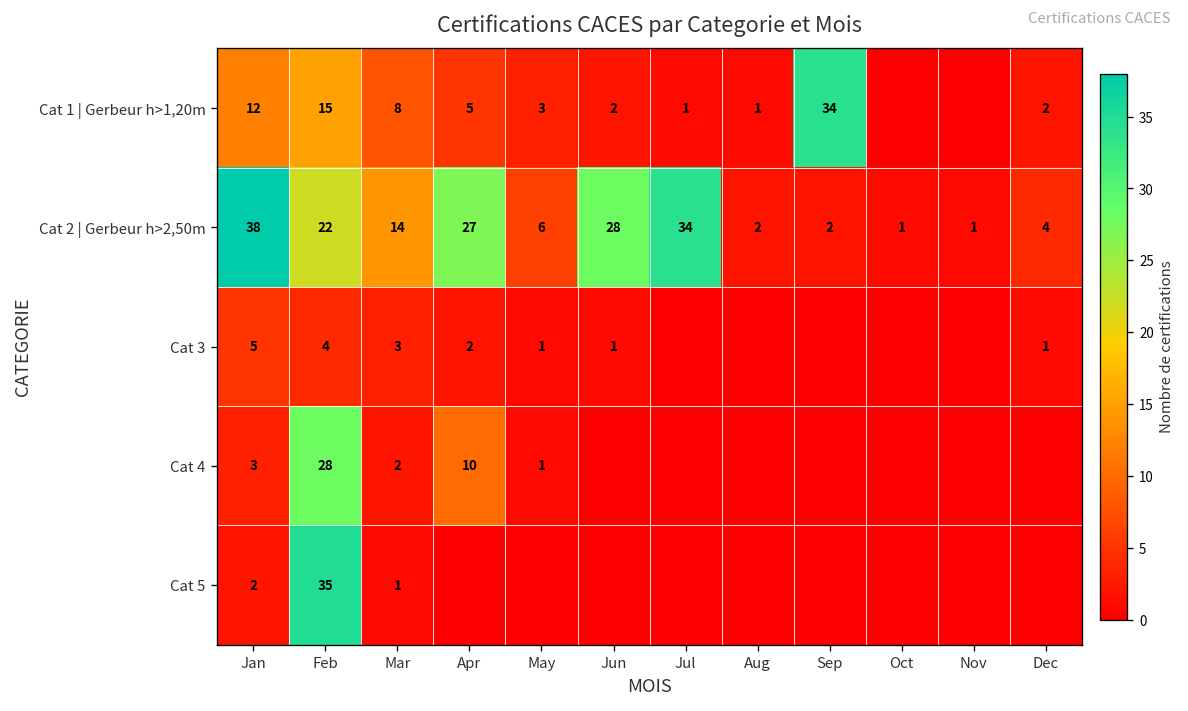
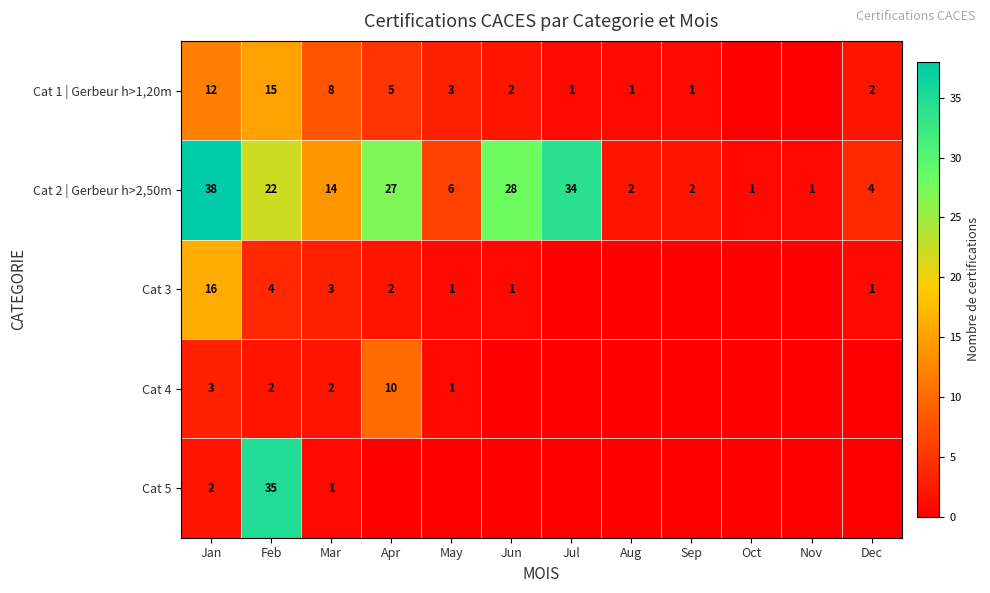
Cat 1 | Gerbeur h>1,20m, Sep: 34 -> 1
Cat 3, Jan: 5 -> 16
Cat 4, Feb: 28 -> 2
